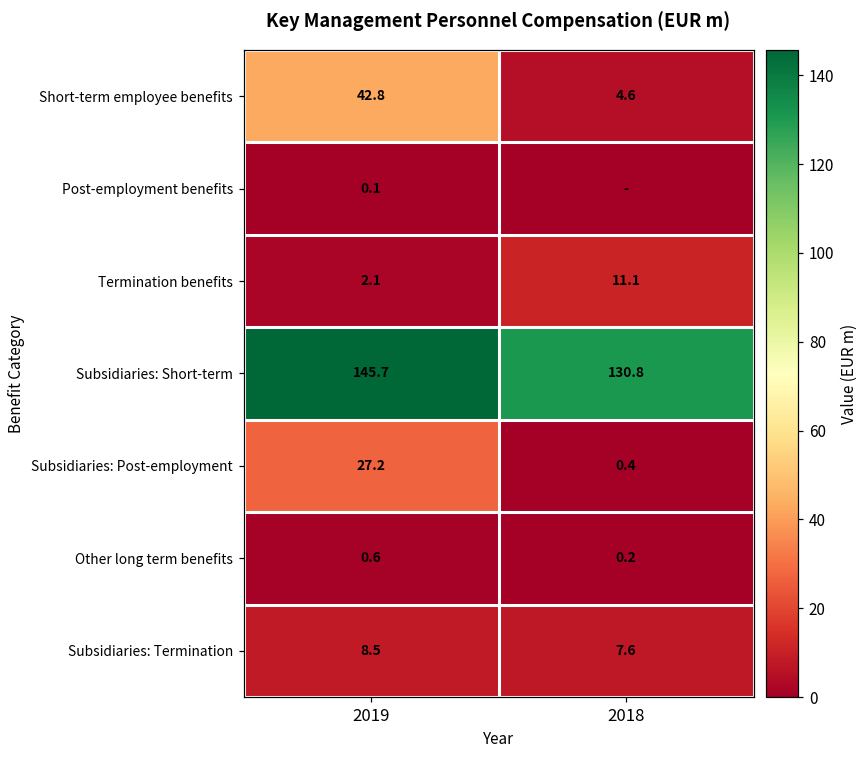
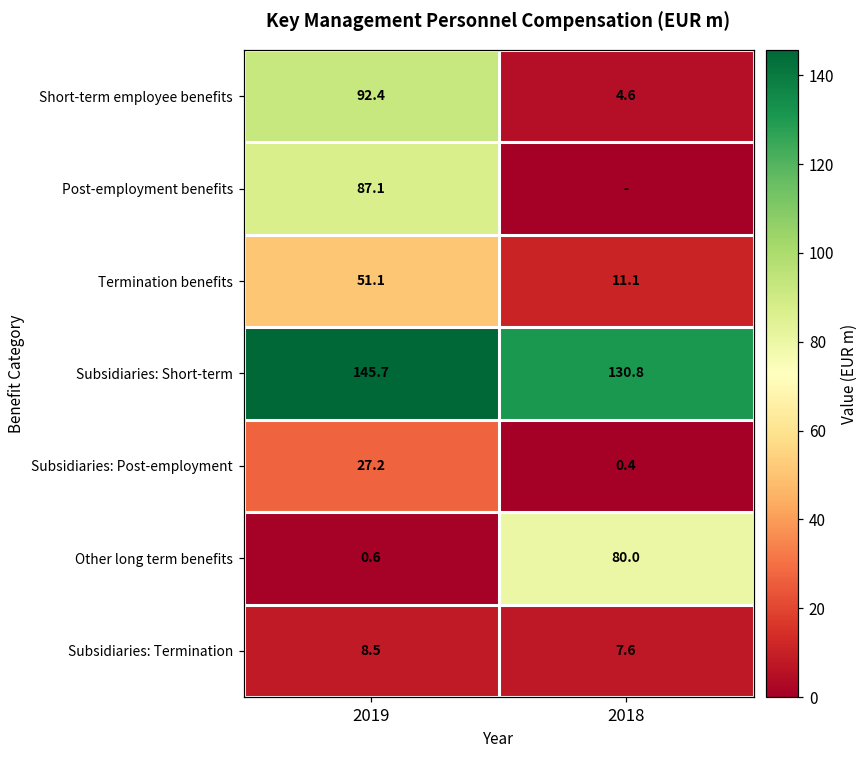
Short-term employee benefits, 2019: 42.8 -> 92.4
Post-employment benefits, 2019: 0.1 -> 87.1
Termination benefits, 2019: 2.1 -> 51.1
Other long term benefits, 2018: 0.2 -> 80.0
